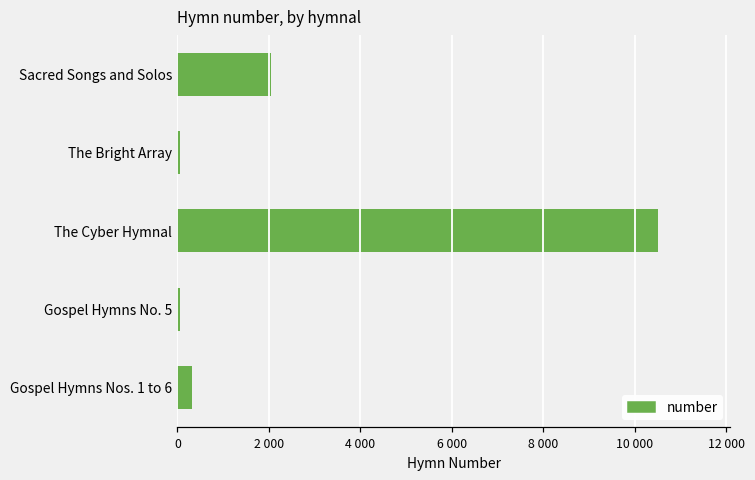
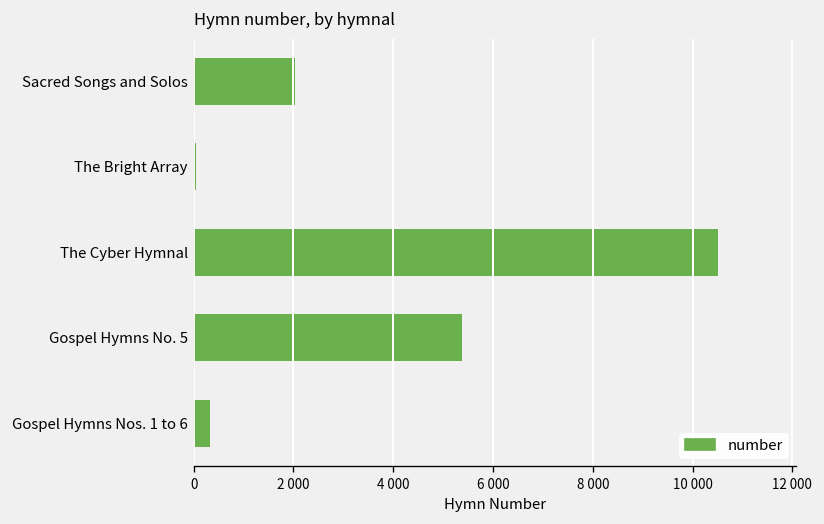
Gospel Hymns No. 5: 100 -> 5400
